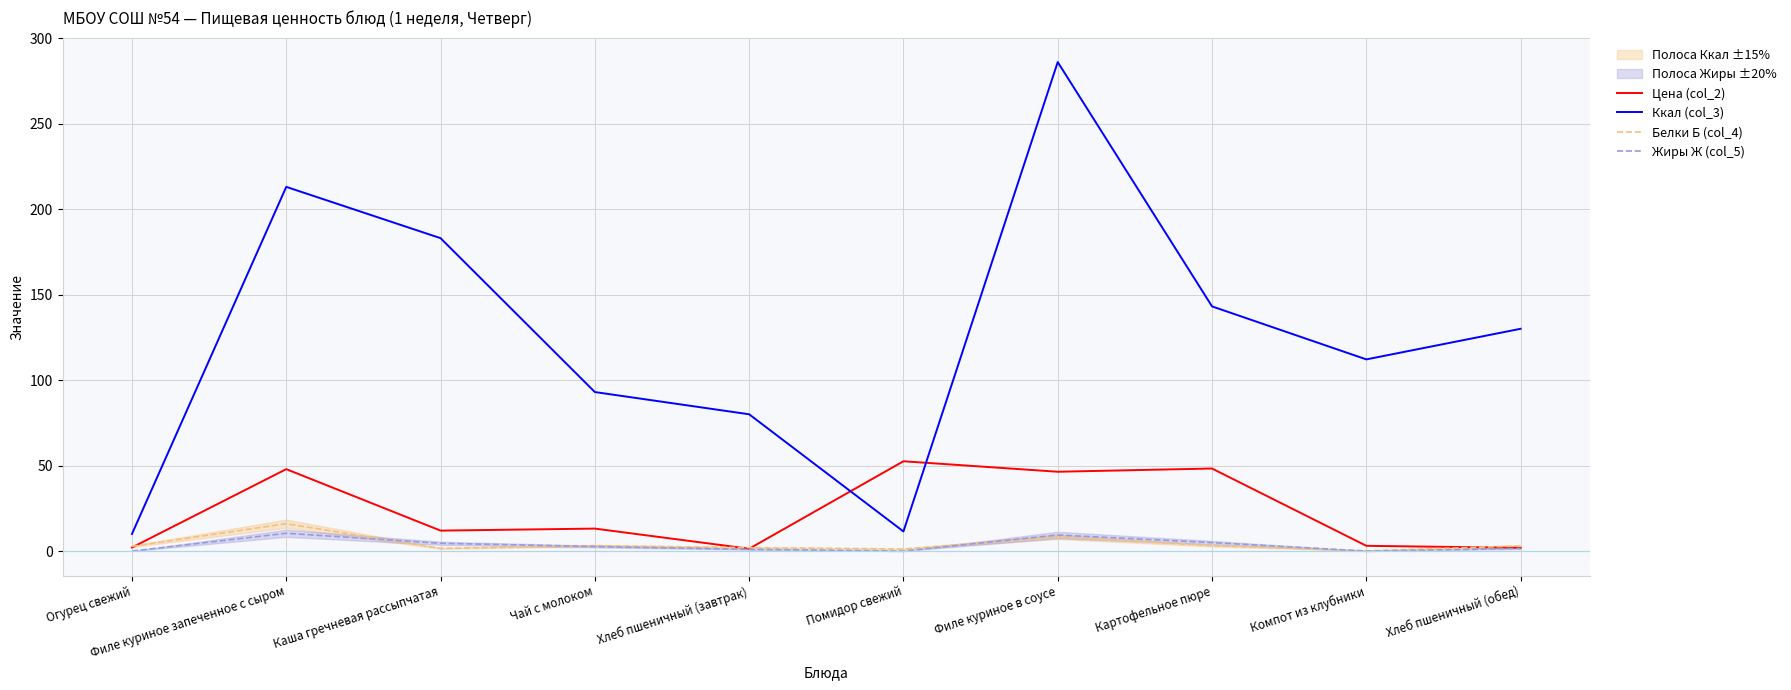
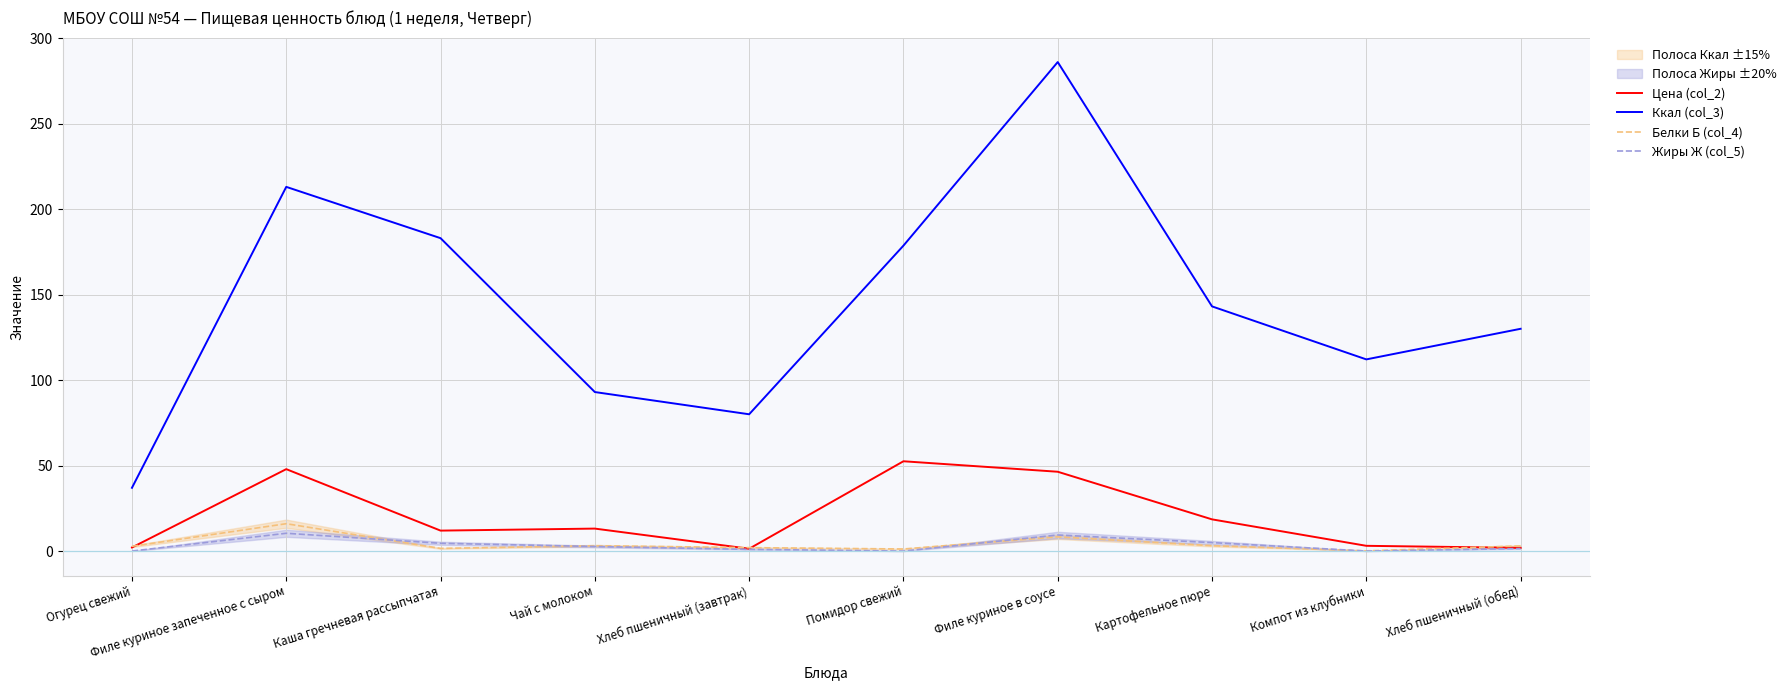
Ккал (col_3), Огурец свежий: 10 -> 37
Ккал (col_3), Помидор свежий: 11 -> 179
Цена (col_2), Картофельное пюре: 48 -> 19
